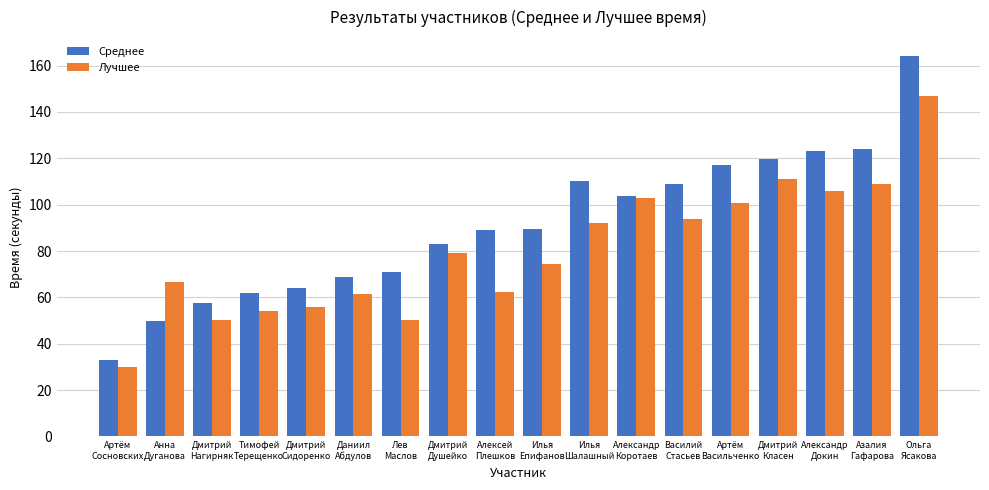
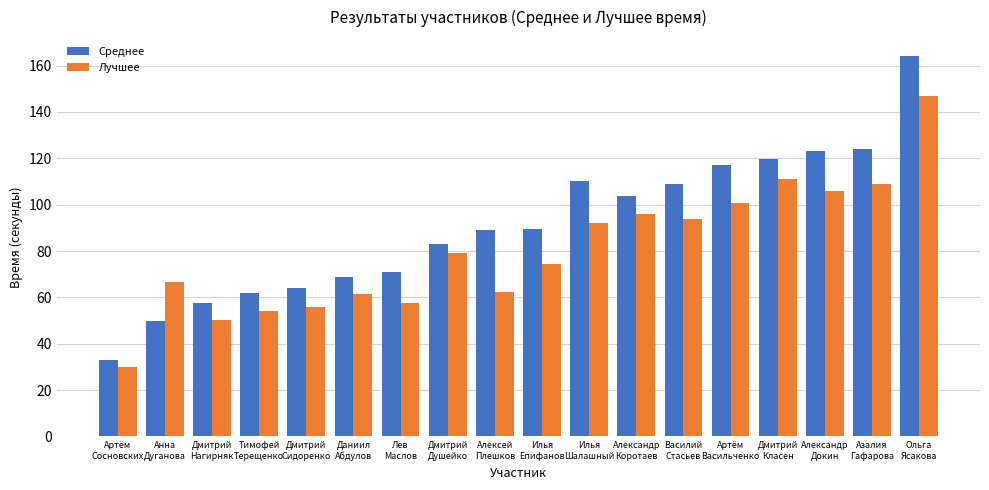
Лучшее, Лев Маслов: 50 -> 58
Лучшее, Александр Коротаев: 103 -> 96
